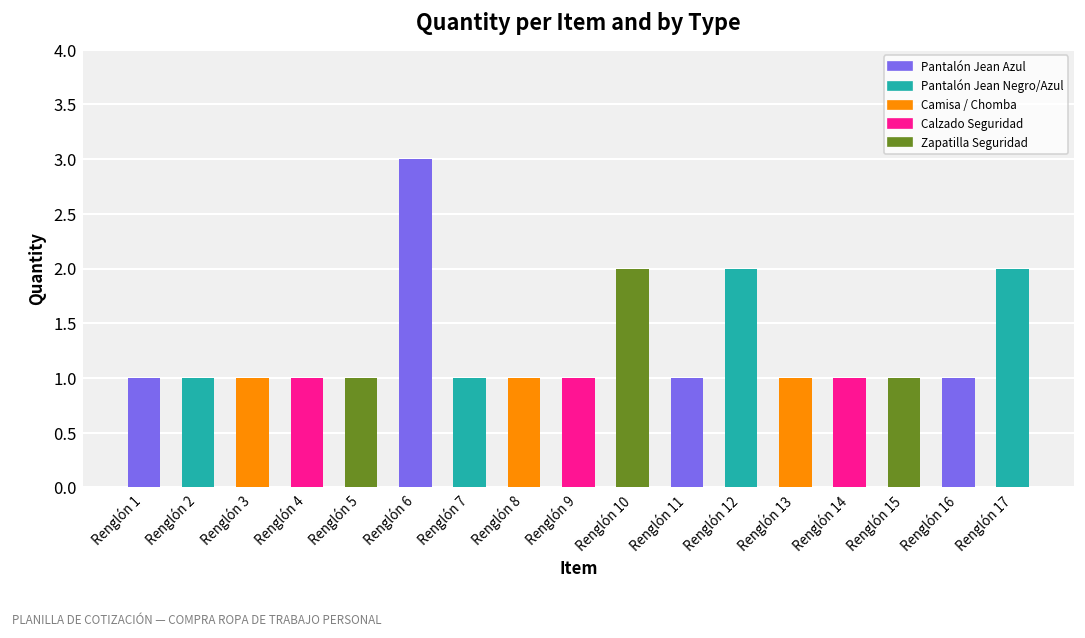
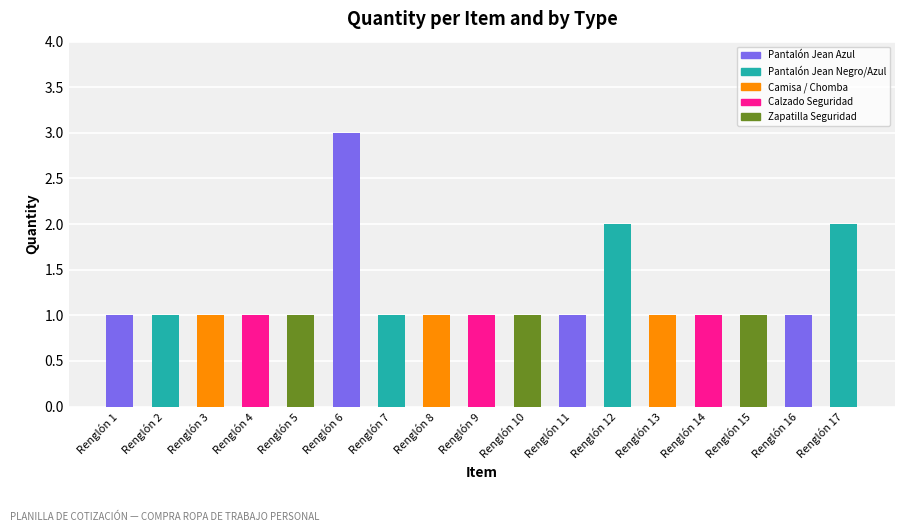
Renglón 10: 2 -> 1
